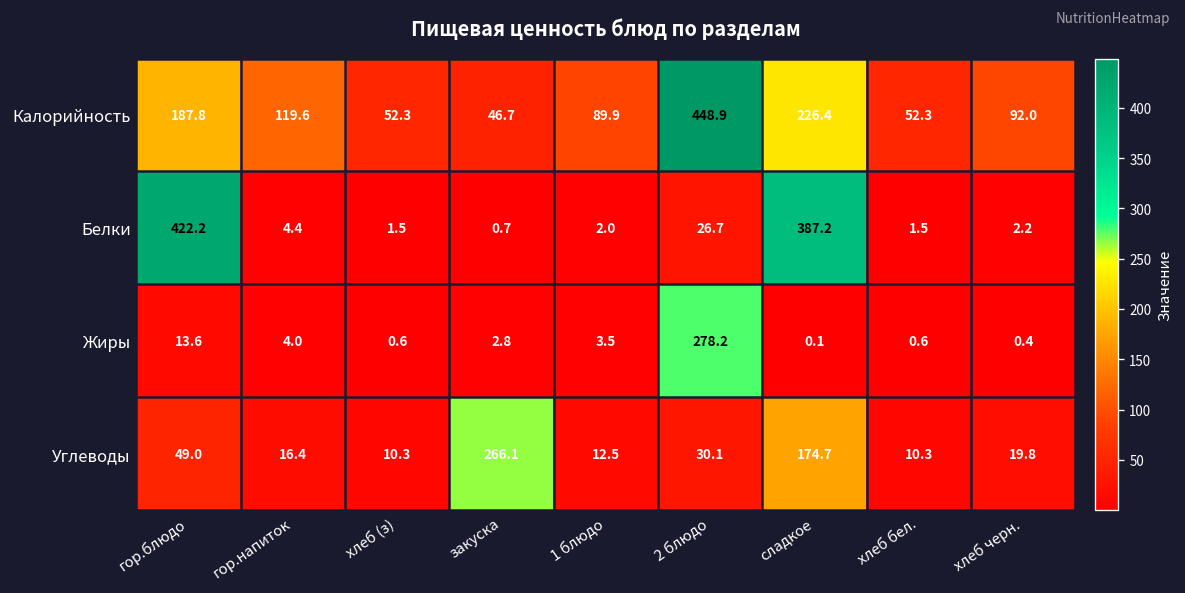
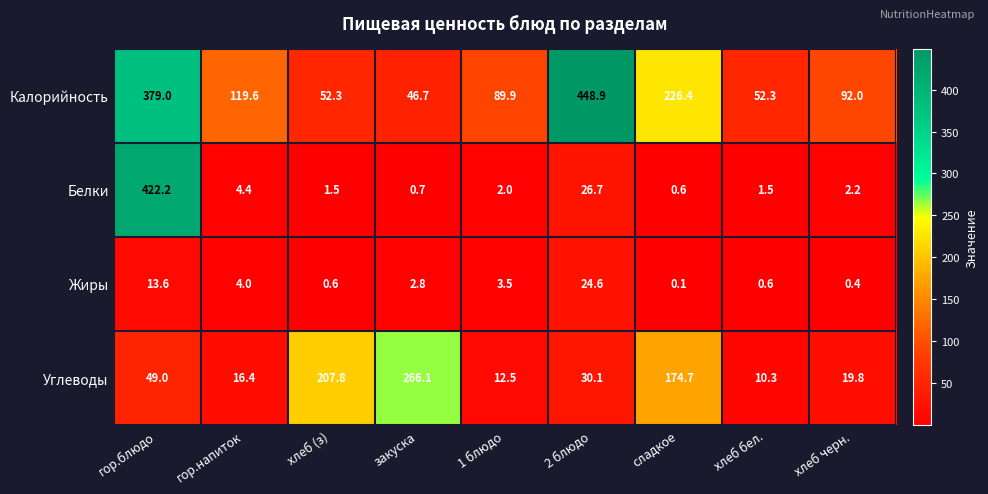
Калорийность, гор.блюдо: 187.8 -> 379.0
Белки, сладкое: 387.2 -> 0.6
Жиры, 2 блюдо: 278.2 -> 24.6
Углеводы, хлеб (з): 10.3 -> 207.8
